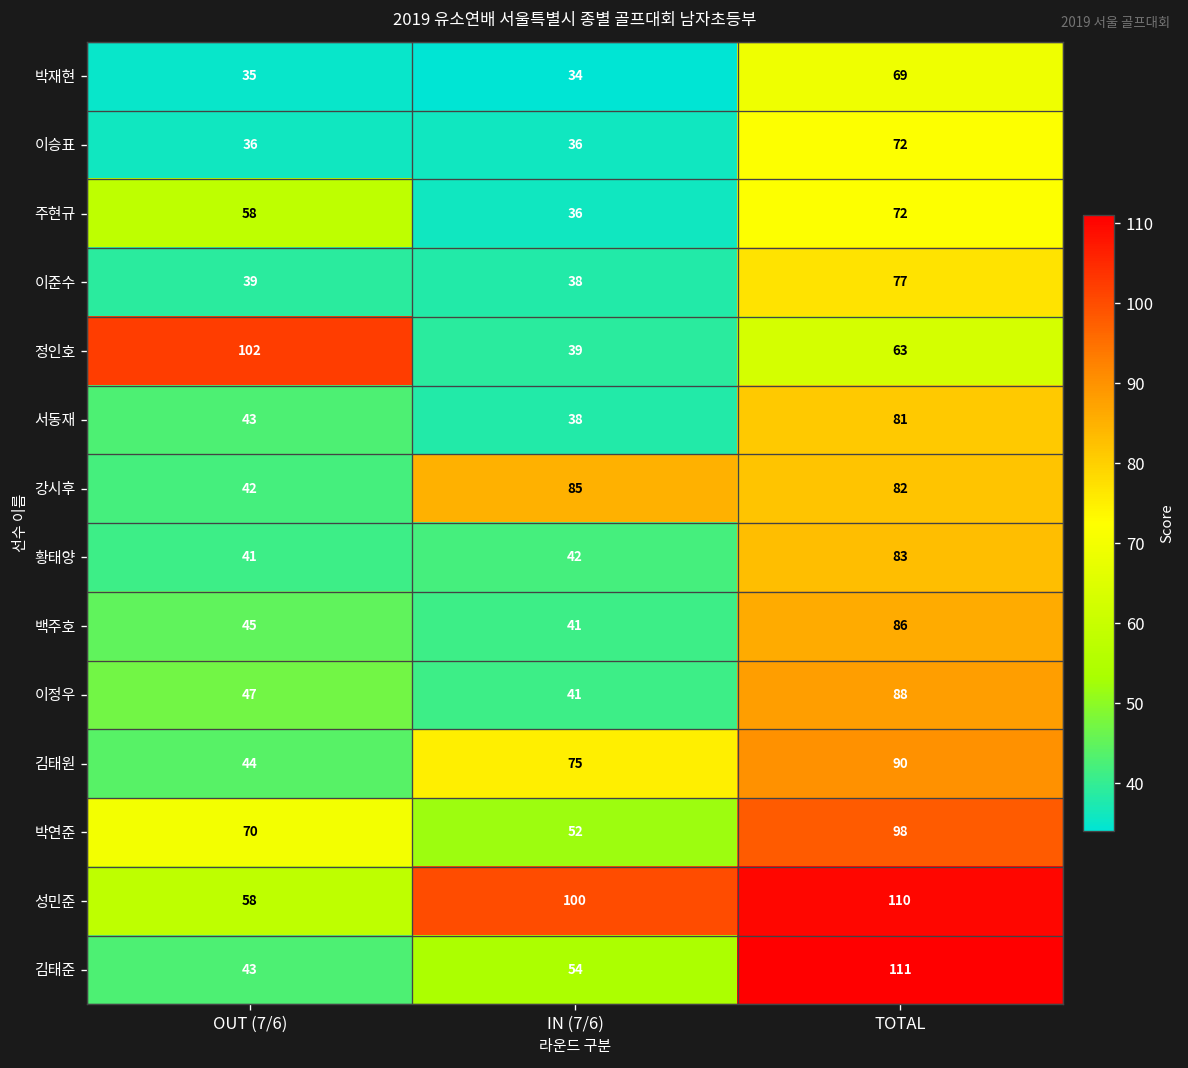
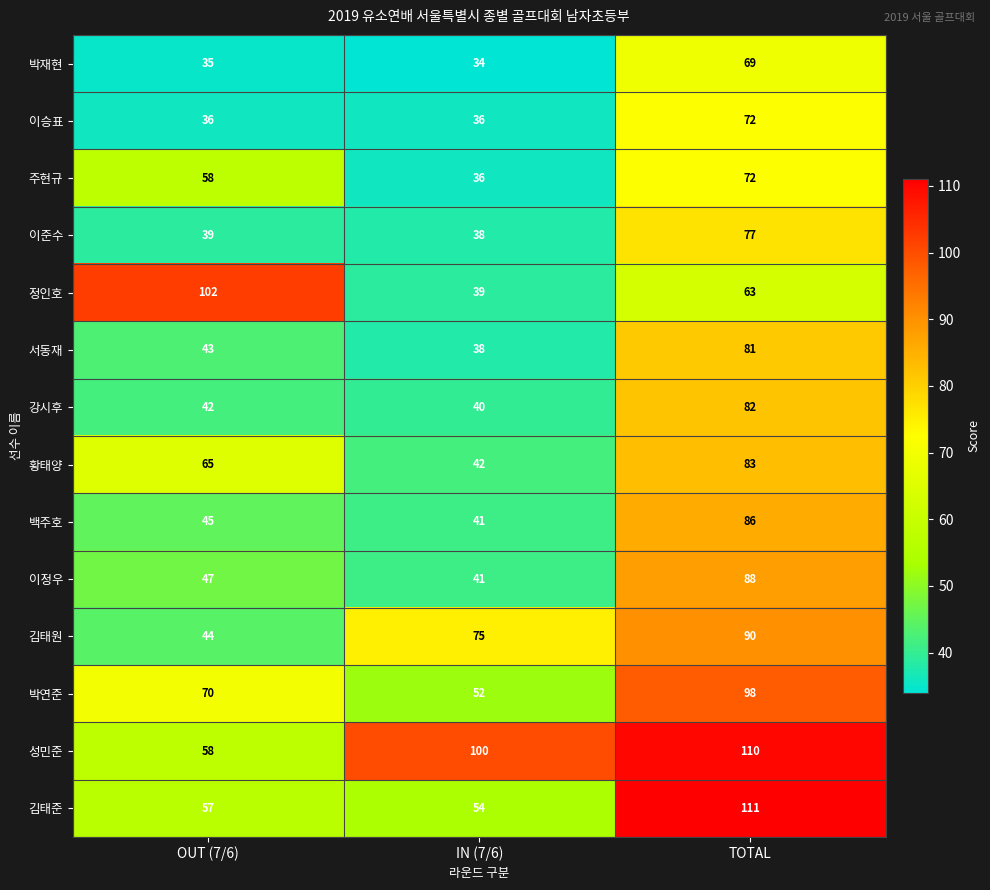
강시후, IN (7/6): 85 -> 40
황태양, OUT (7/6): 41 -> 65
김태준, OUT (7/6): 43 -> 57
